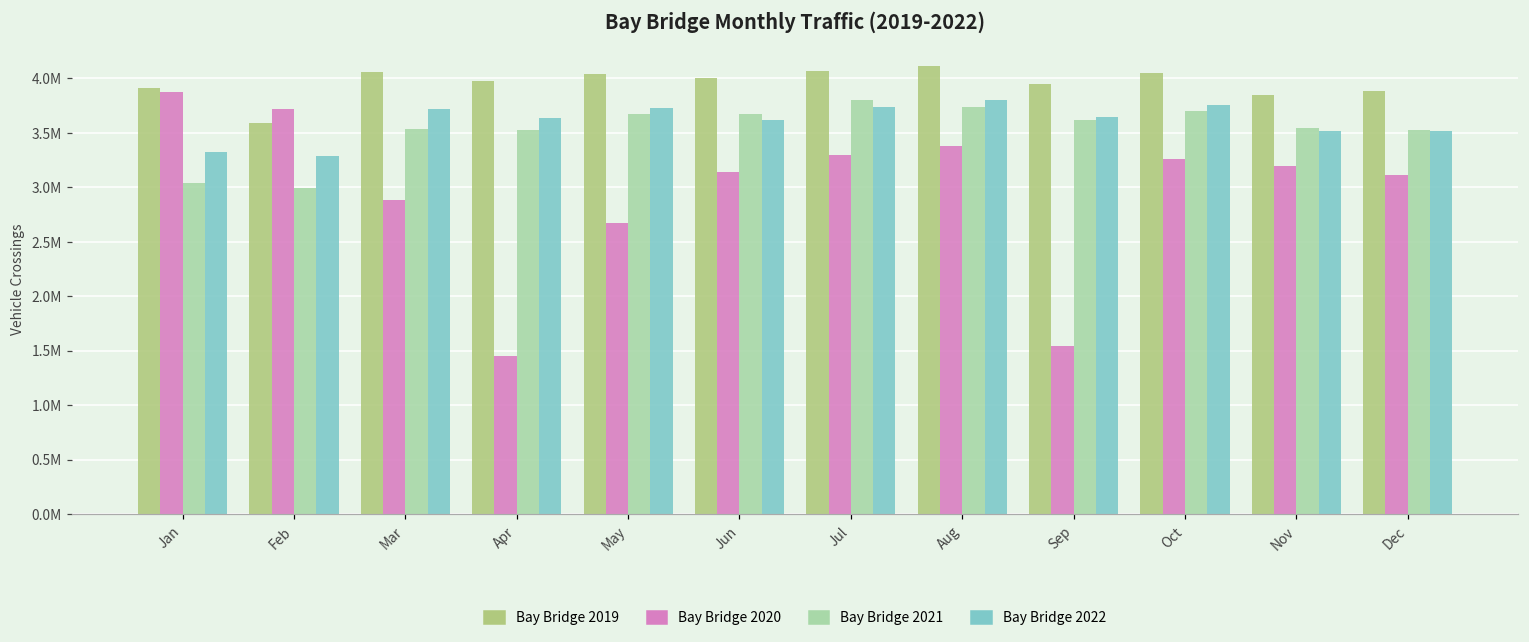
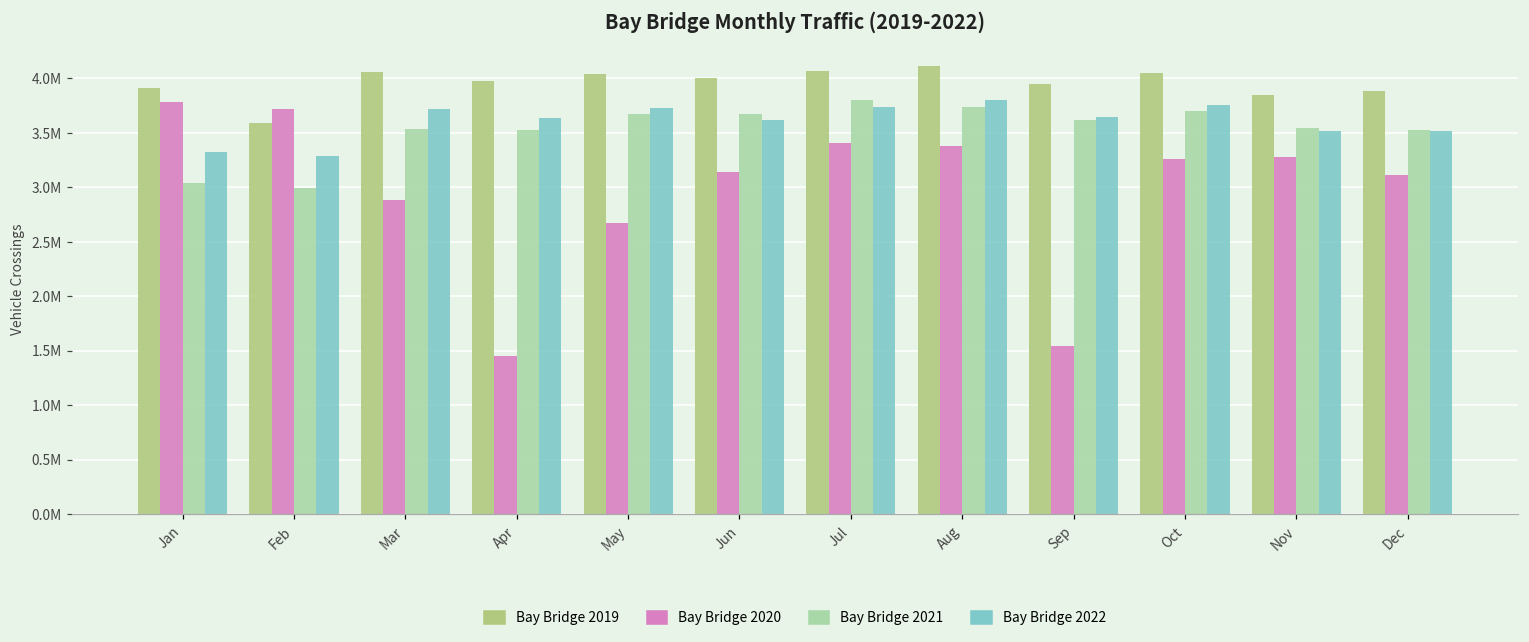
Bay Bridge 2020, Jan: 3900000 -> 3800000
Bay Bridge 2020, Jul: 3300000 -> 3400000
Bay Bridge 2020, Nov: 3200000 -> 3300000
